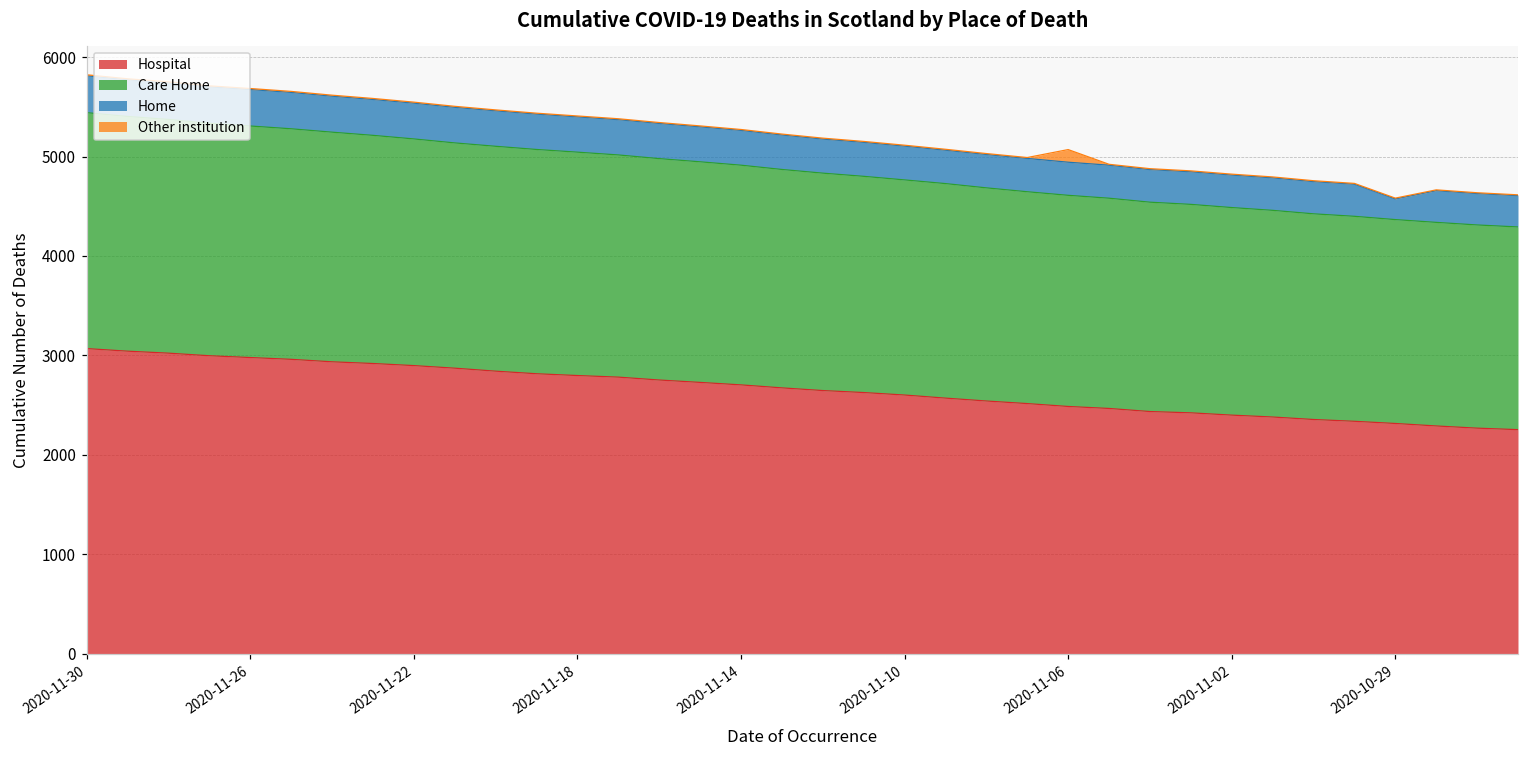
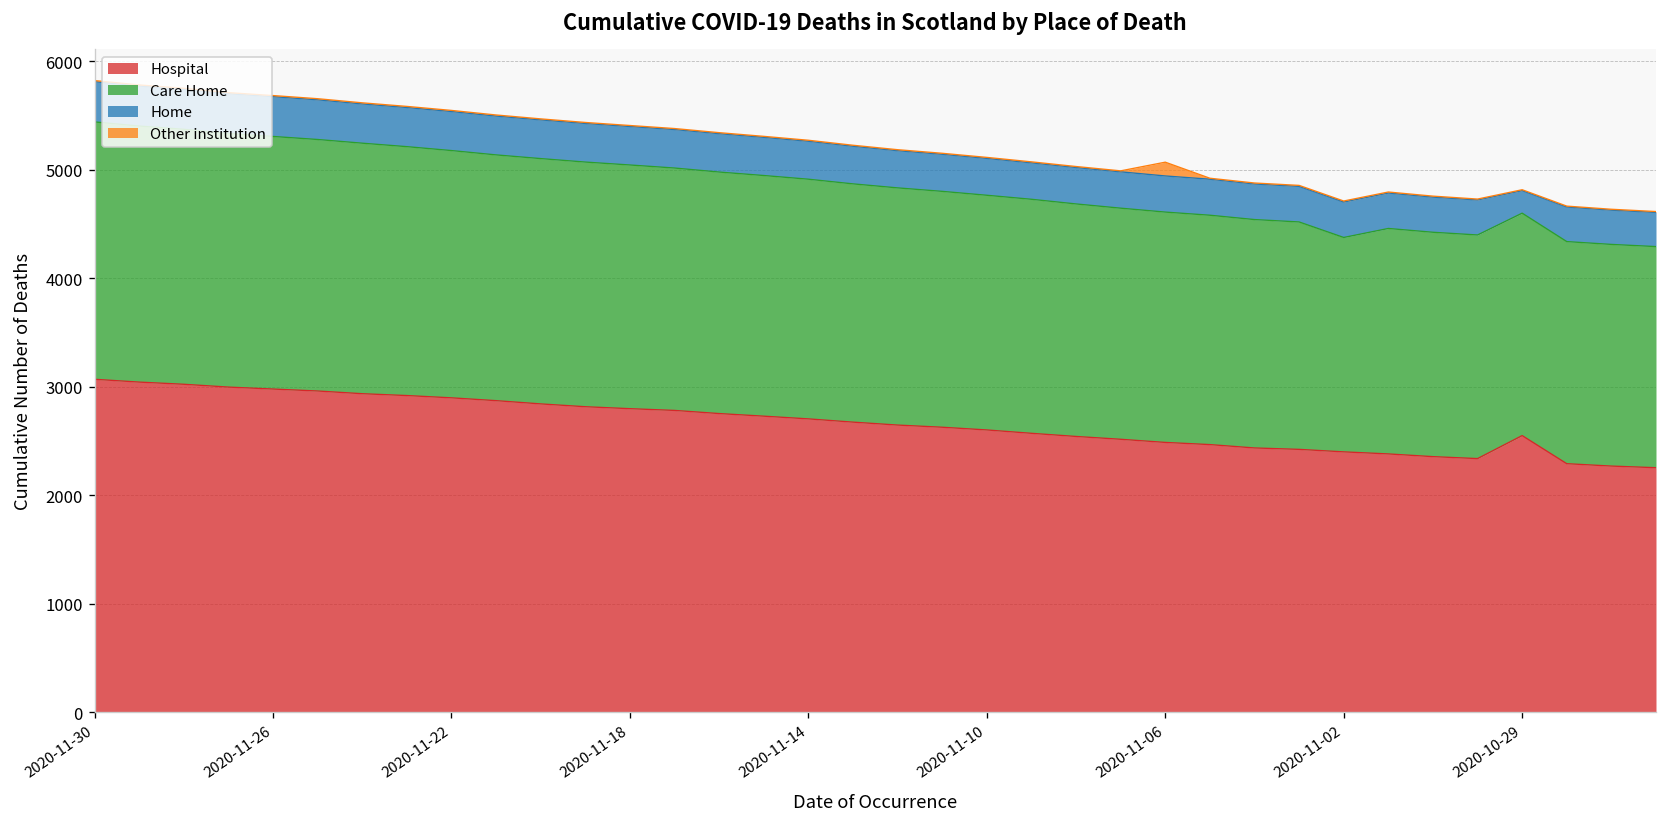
Care Home, 2020-11-02: 2100 -> 2000
Hospital, 2020-10-29: 2300 -> 2600
